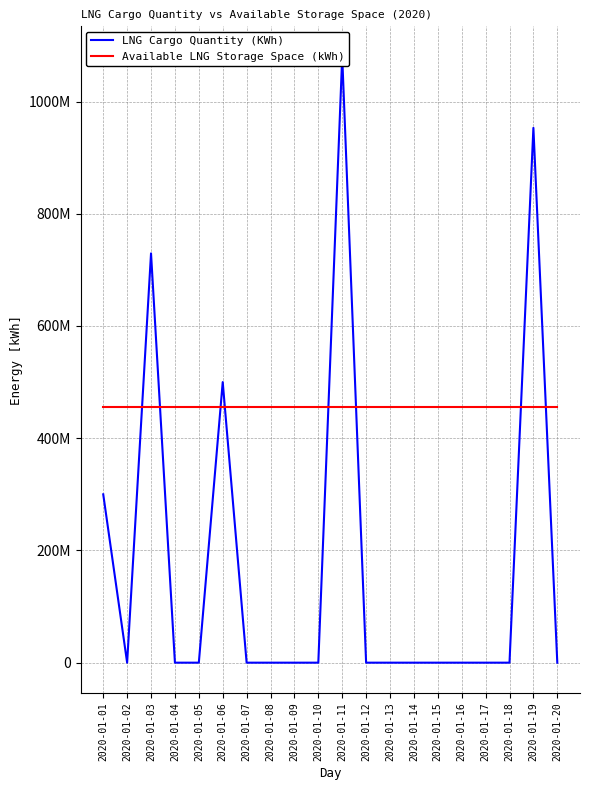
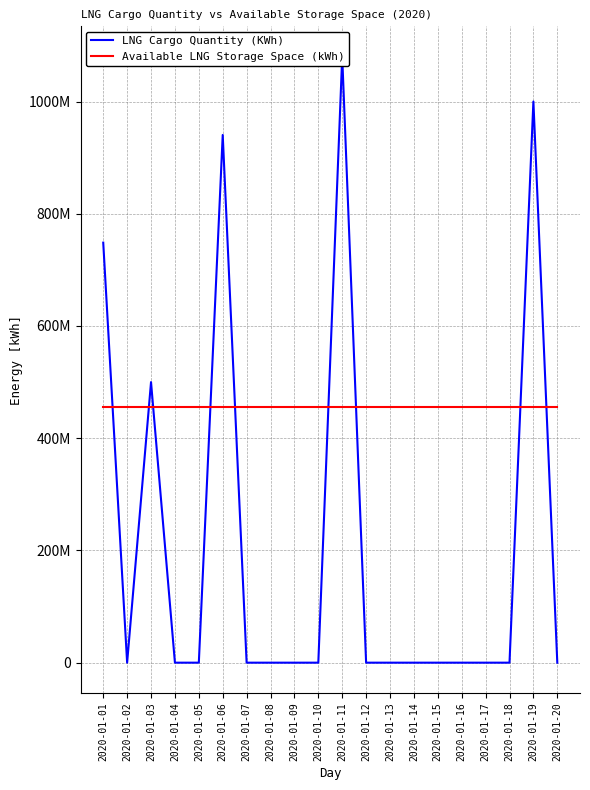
LNG Cargo Quantity (KWh), 2020-01-01: 300000000 -> 750000000
LNG Cargo Quantity (KWh), 2020-01-03: 730000000 -> 500000000
LNG Cargo Quantity (KWh), 2020-01-06: 500000000 -> 940000000
LNG Cargo Quantity (KWh), 2020-01-19: 950000000 -> 1000000000
